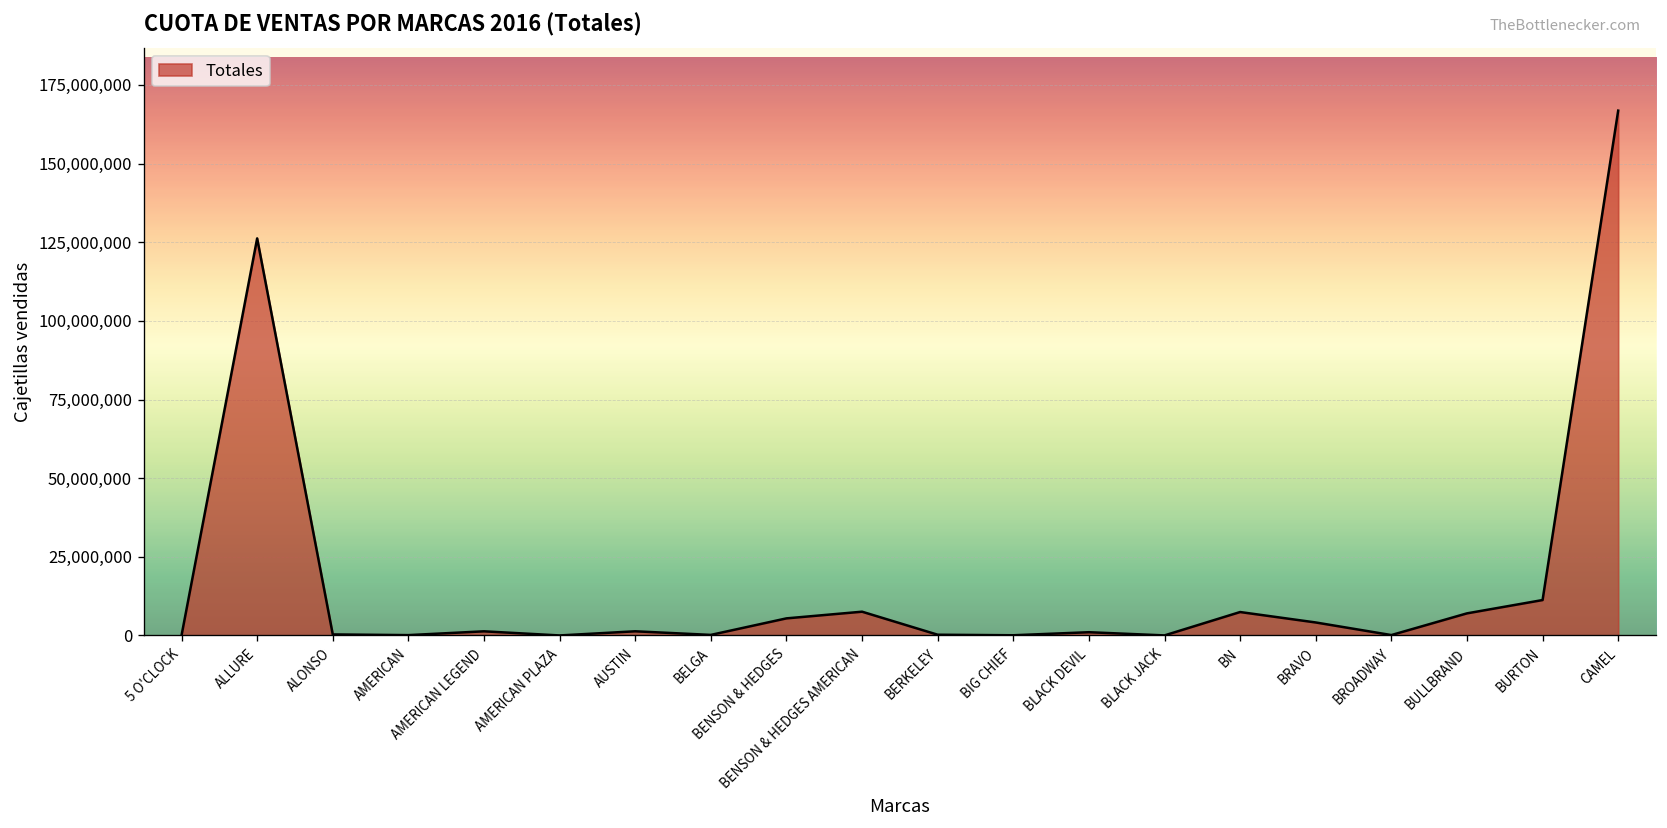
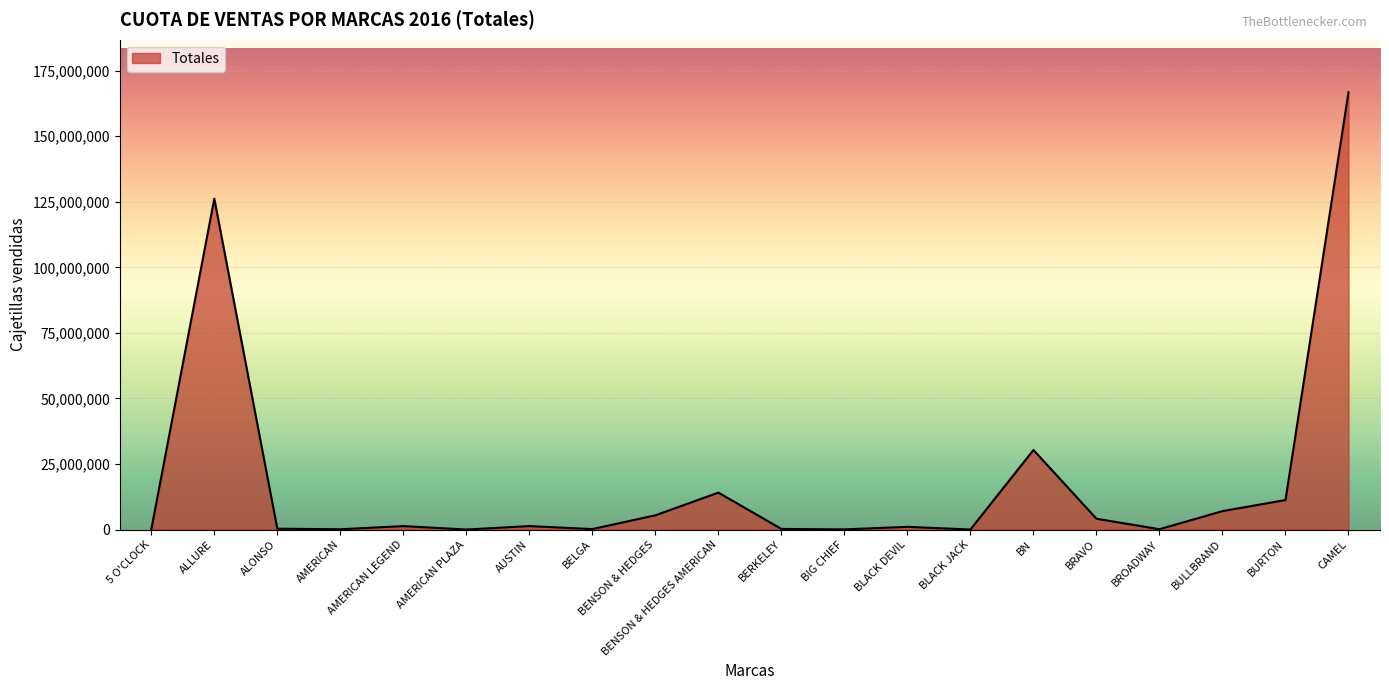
BENSON & HEDGES AMERICAN: 8,000,000 -> 14,000,000
BN: 7,000,000 -> 30,000,000
